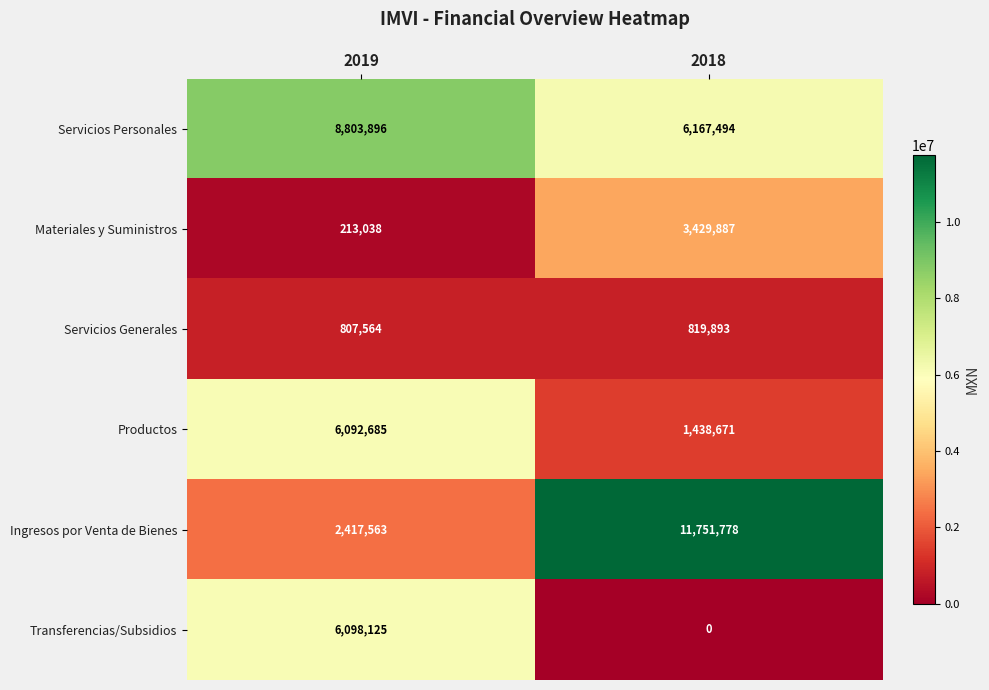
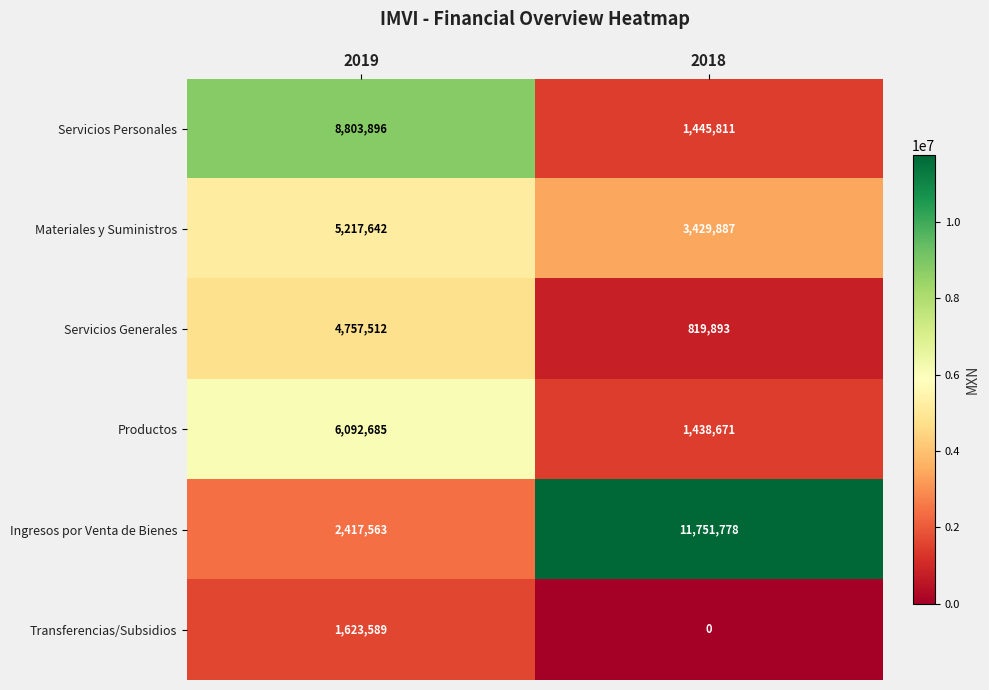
Servicios Personales, 2018: 6,167,494 -> 1,445,811
Materiales y Suministros, 2019: 213,038 -> 5,217,642
Servicios Generales, 2019: 807,564 -> 4,757,512
Transferencias/Subsidios, 2019: 6,098,125 -> 1,623,589
